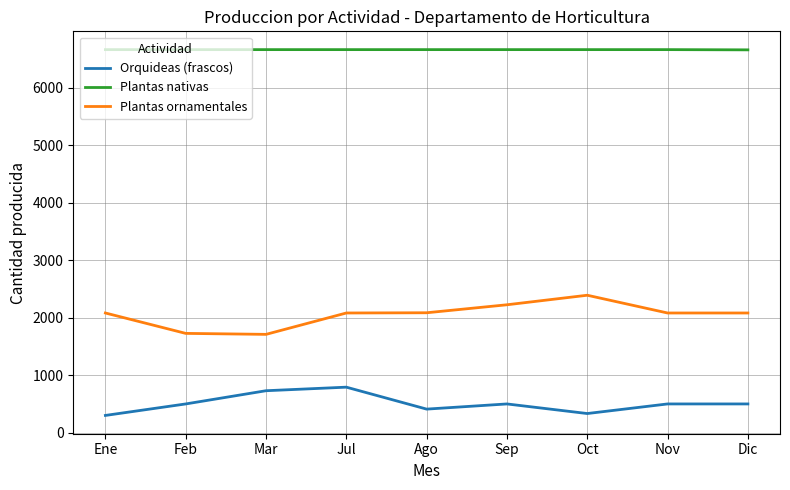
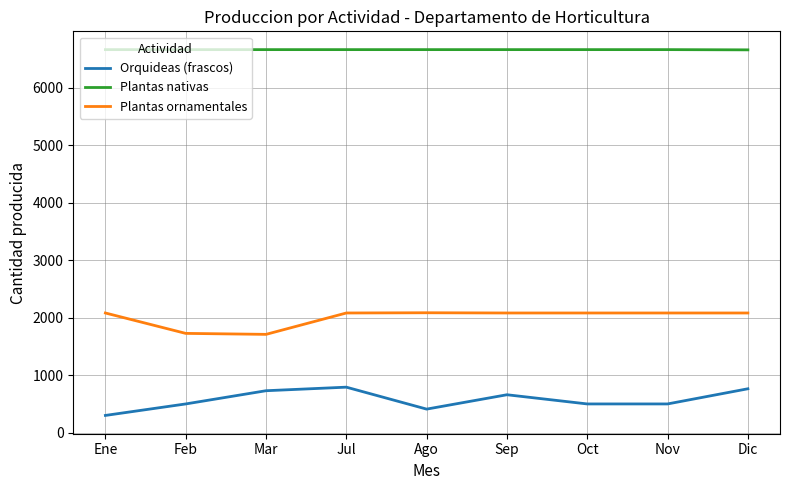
Orquideas (frascos), Sep: 500 -> 700
Plantas ornamentales, Sep: 2200 -> 2100
Orquideas (frascos), Oct: 300 -> 500
Plantas ornamentales, Oct: 2400 -> 2100
Orquideas (frascos), Dic: 500 -> 800
